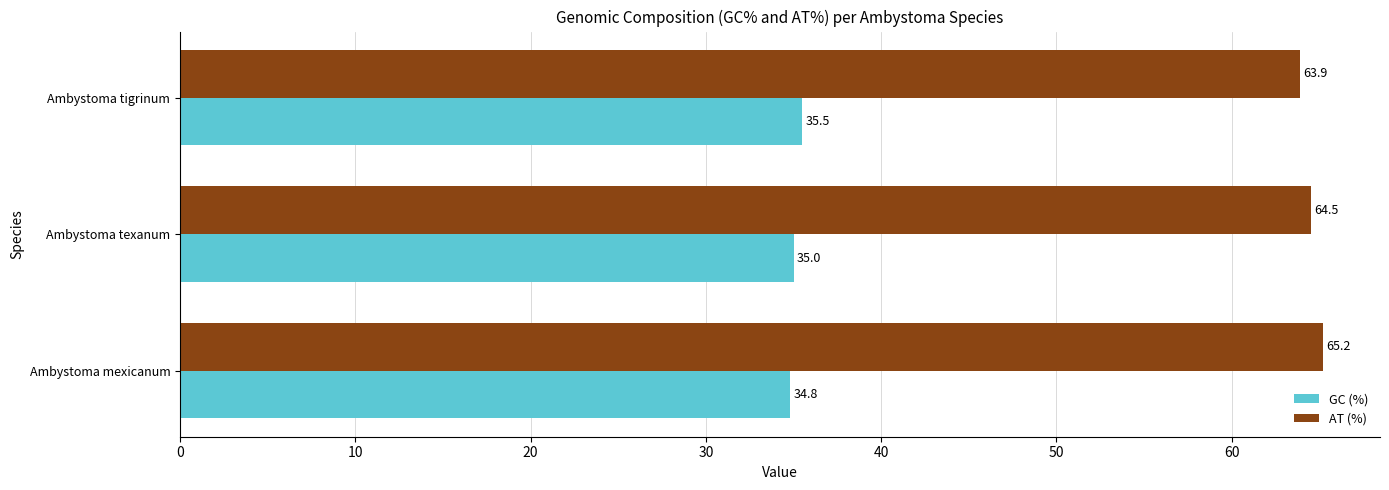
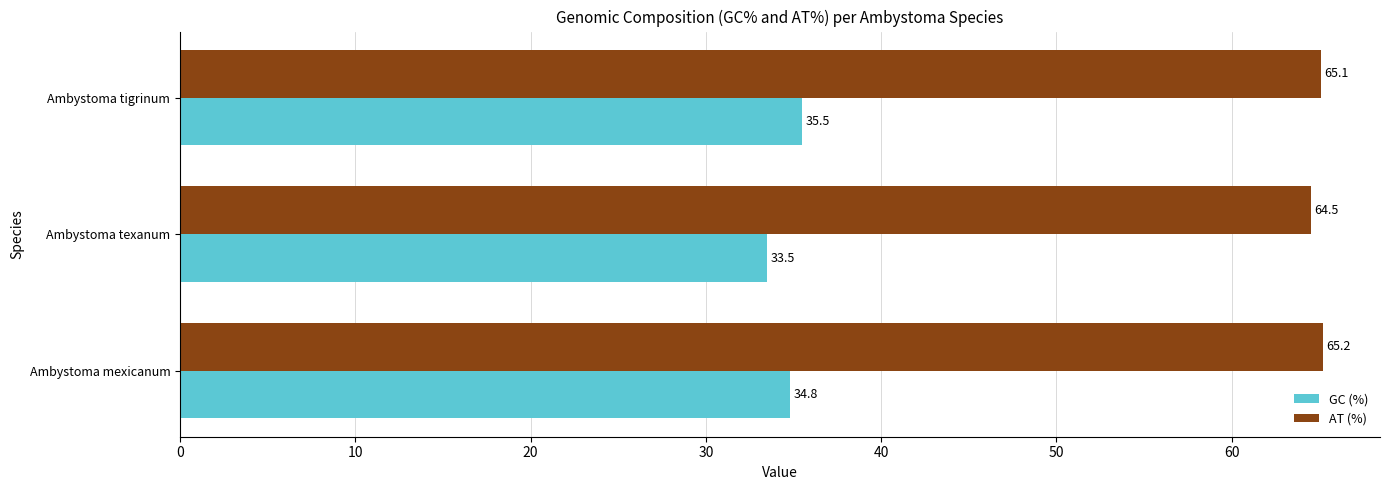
AT (%), Ambystoma tigrinum: 63.9 -> 65.1
GC (%), Ambystoma texanum: 35.0 -> 33.5
